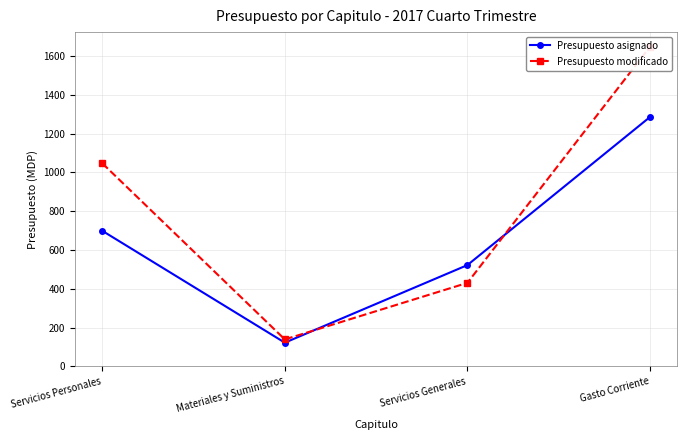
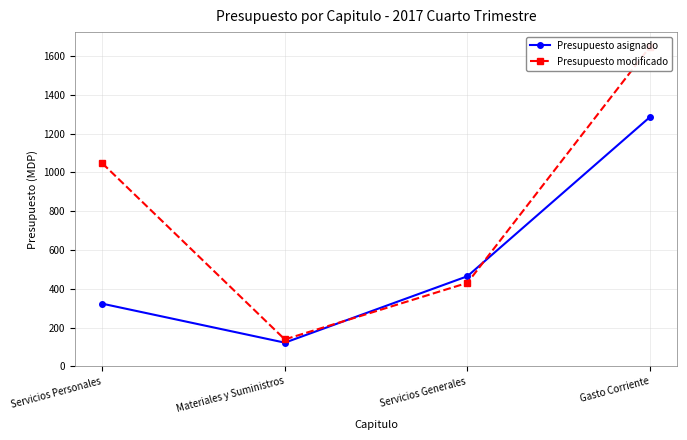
Presupuesto asignado, Servicios Personales: 700 -> 320
Presupuesto asignado, Servicios Generales: 520 -> 460
